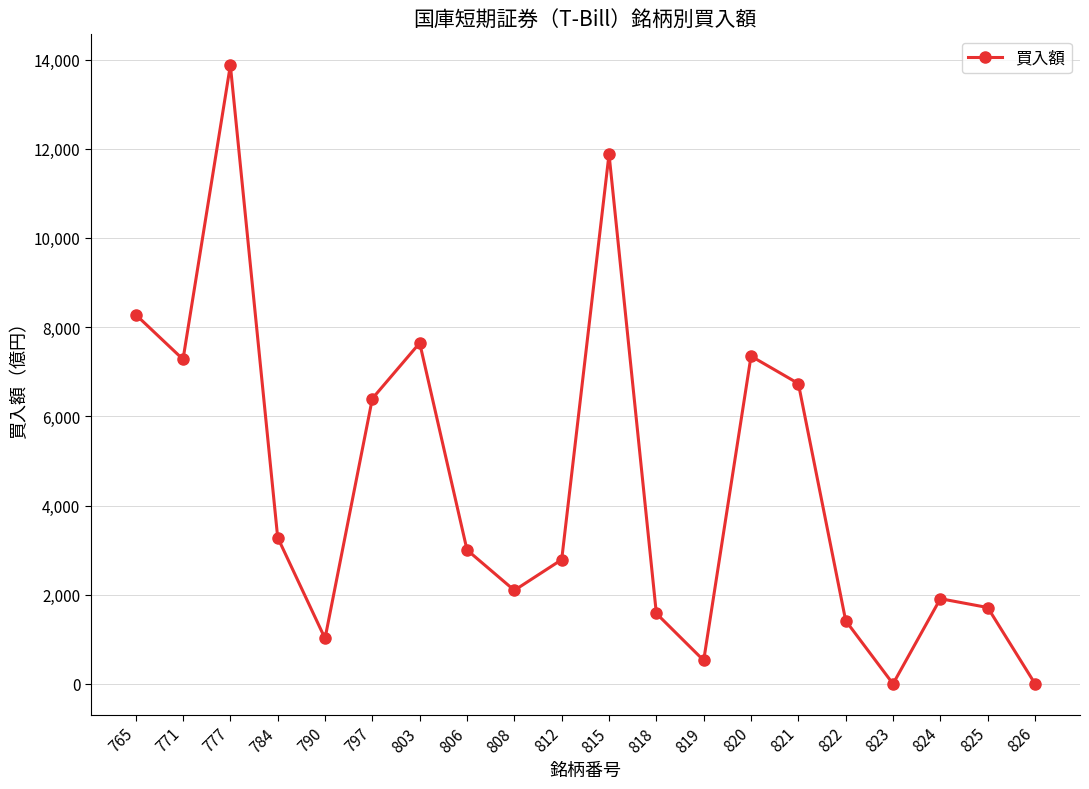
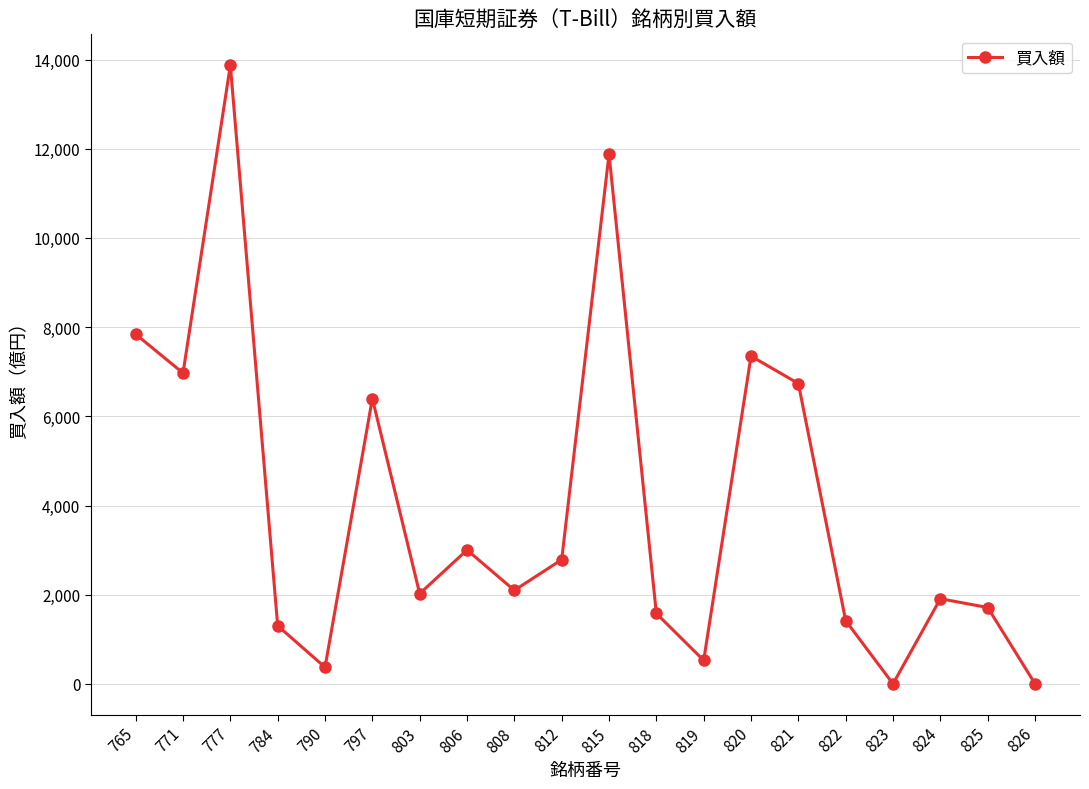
765: 8,300 -> 7,800
771: 7,300 -> 7,000
784: 3,300 -> 1,300
790: 1,000 -> 400
803: 7,600 -> 2,000
